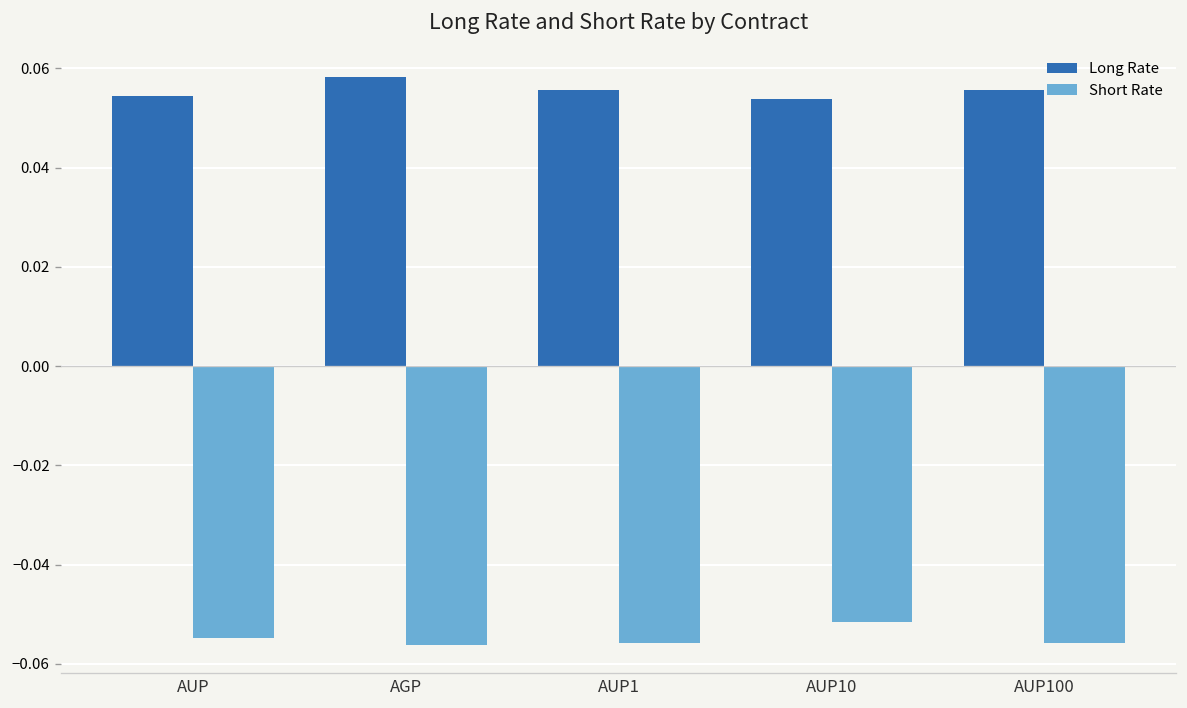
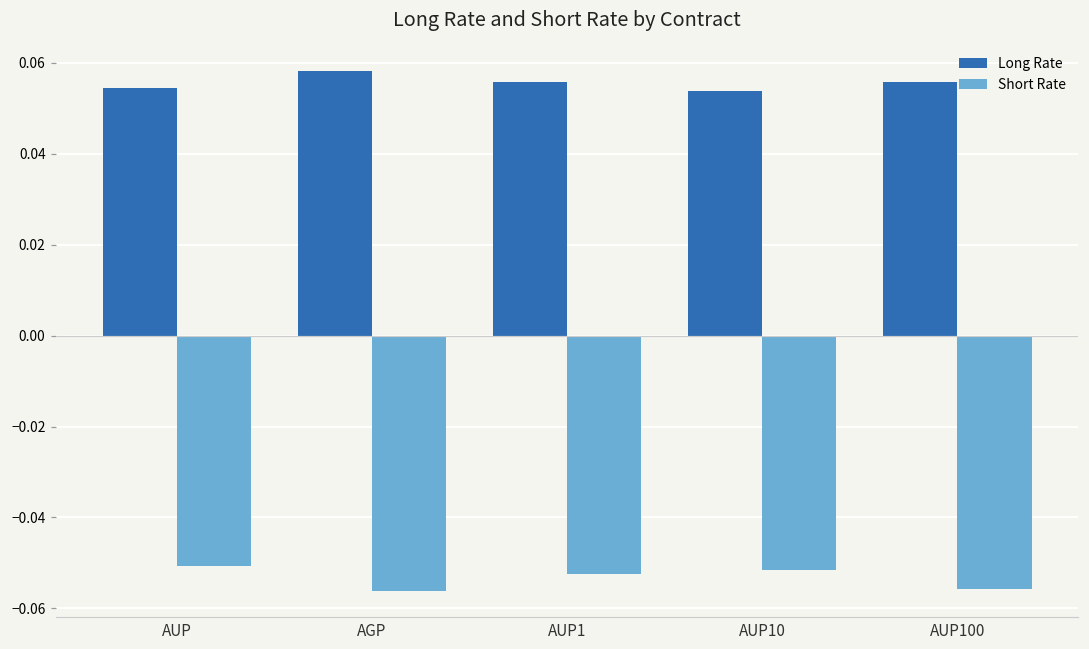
Short Rate, AUP: -0.055 -> -0.051
Short Rate, AUP1: -0.056 -> -0.052
